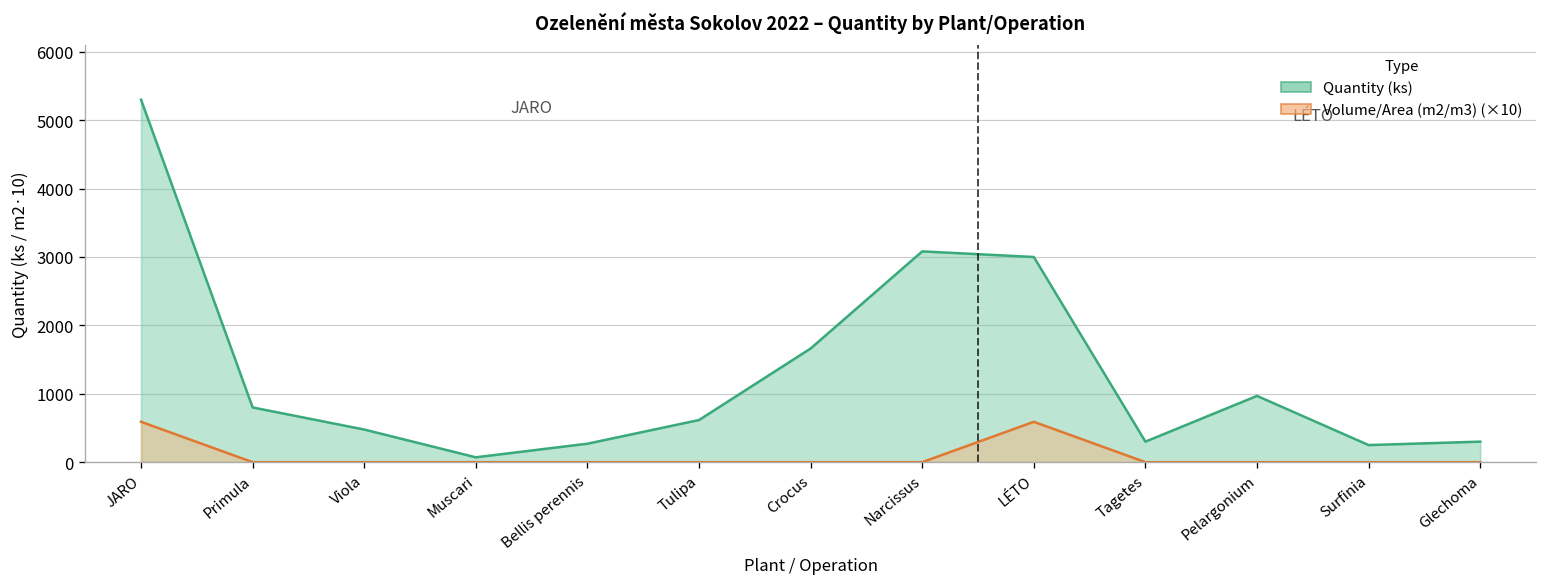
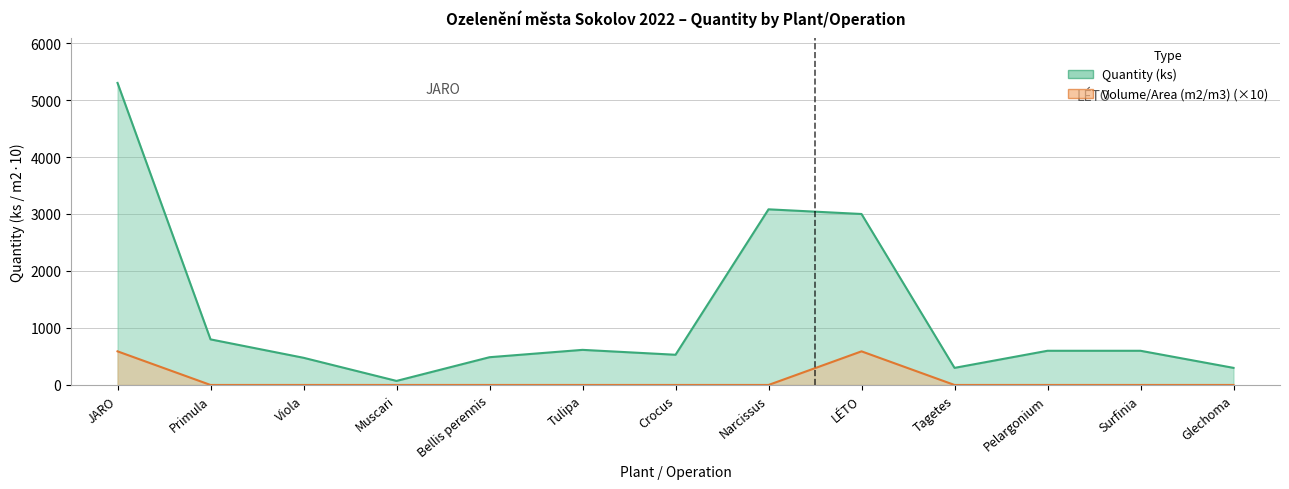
Quantity (ks), Bellis perennis: 300 -> 500
Quantity (ks), Crocus: 1700 -> 500
Quantity (ks), Pelargonium: 1000 -> 600
Quantity (ks), Surfinia: 300 -> 600
